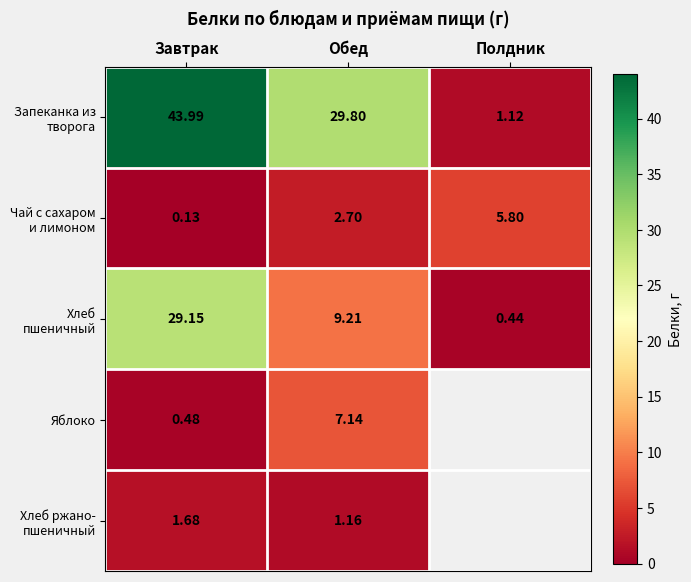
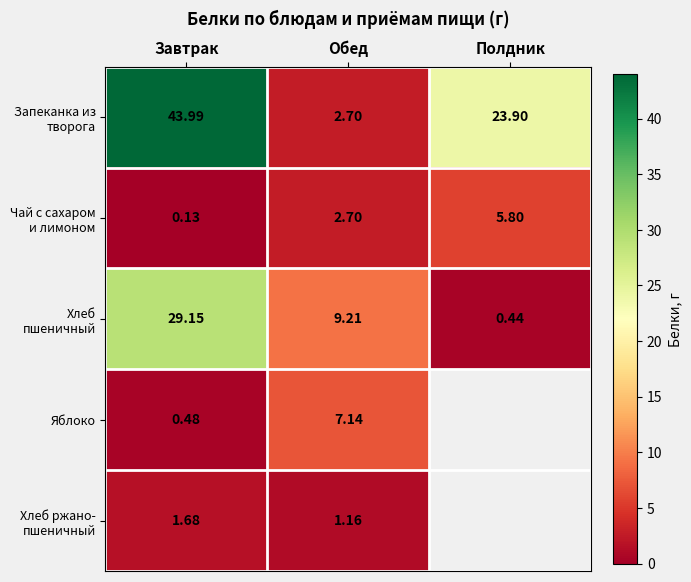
Запеканка из творога, Обед: 29.80 -> 2.70
Запеканка из творога, Полдник: 1.12 -> 23.90
